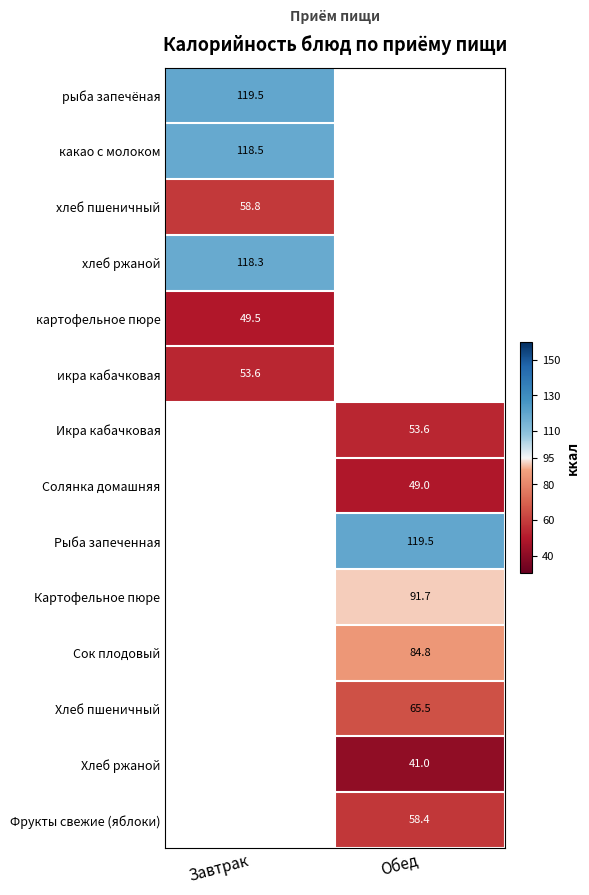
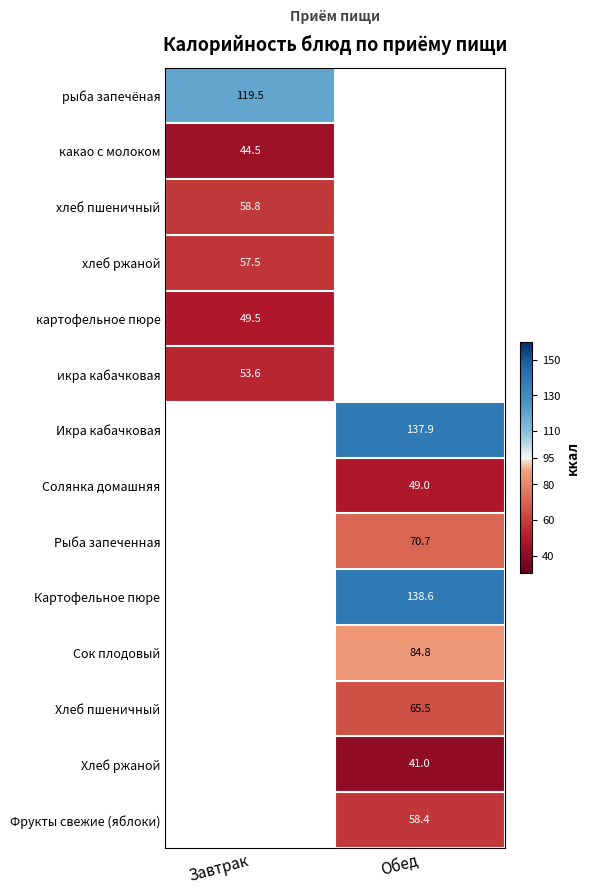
какао с молоком, Завтрак: 118.5 -> 44.5
хлеб ржаной, Завтрак: 118.3 -> 57.5
Икра кабачковая, Обед: 53.6 -> 137.9
Рыба запеченная, Обед: 119.5 -> 70.7
Картофельное пюре, Обед: 91.7 -> 138.6
